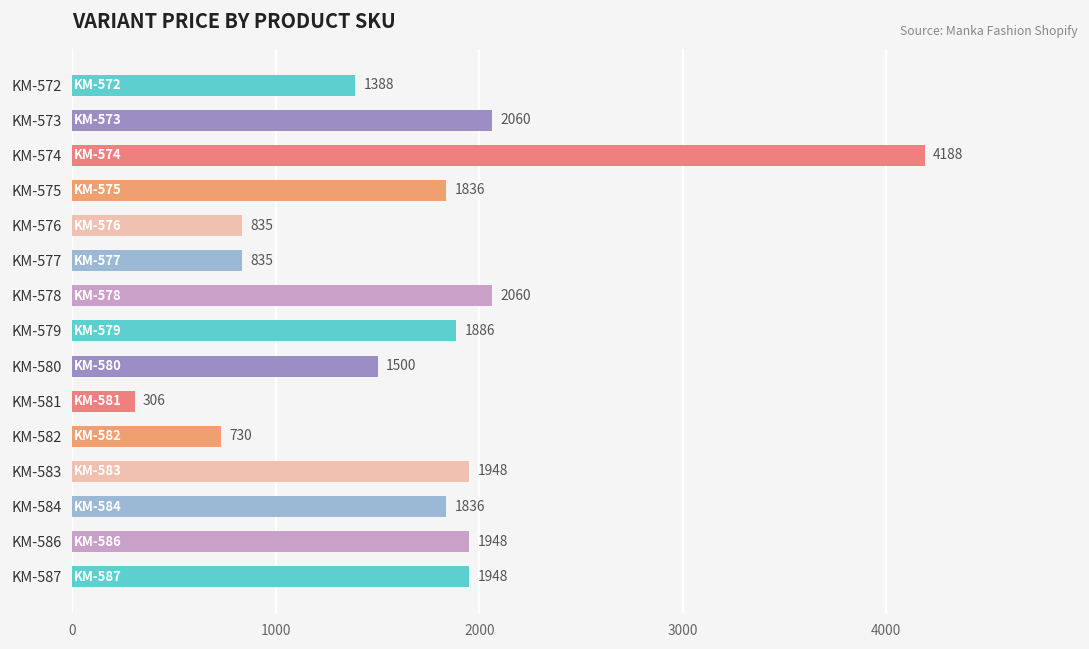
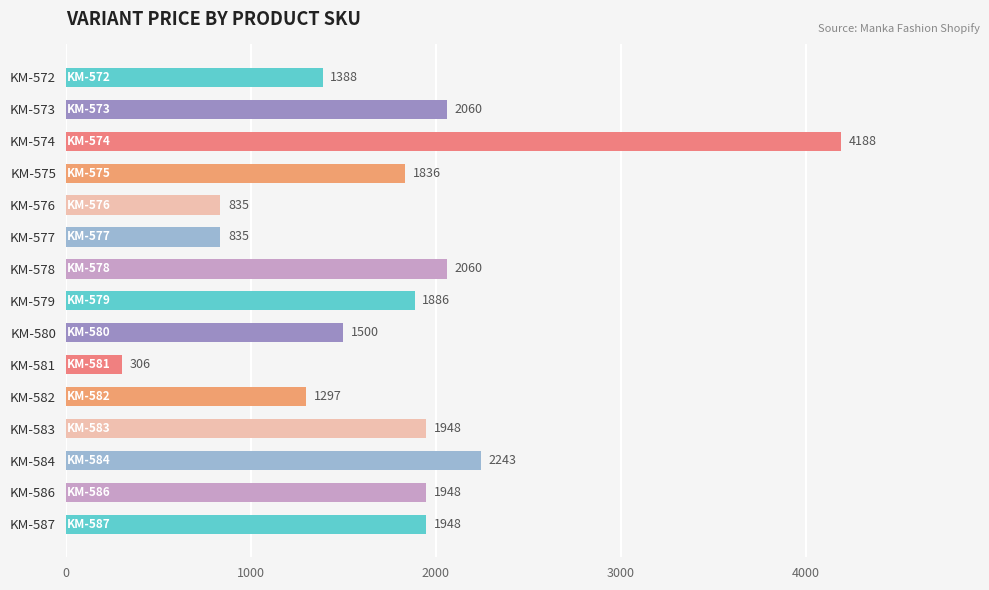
KM-582: 730 -> 1297
KM-584: 1836 -> 2243
